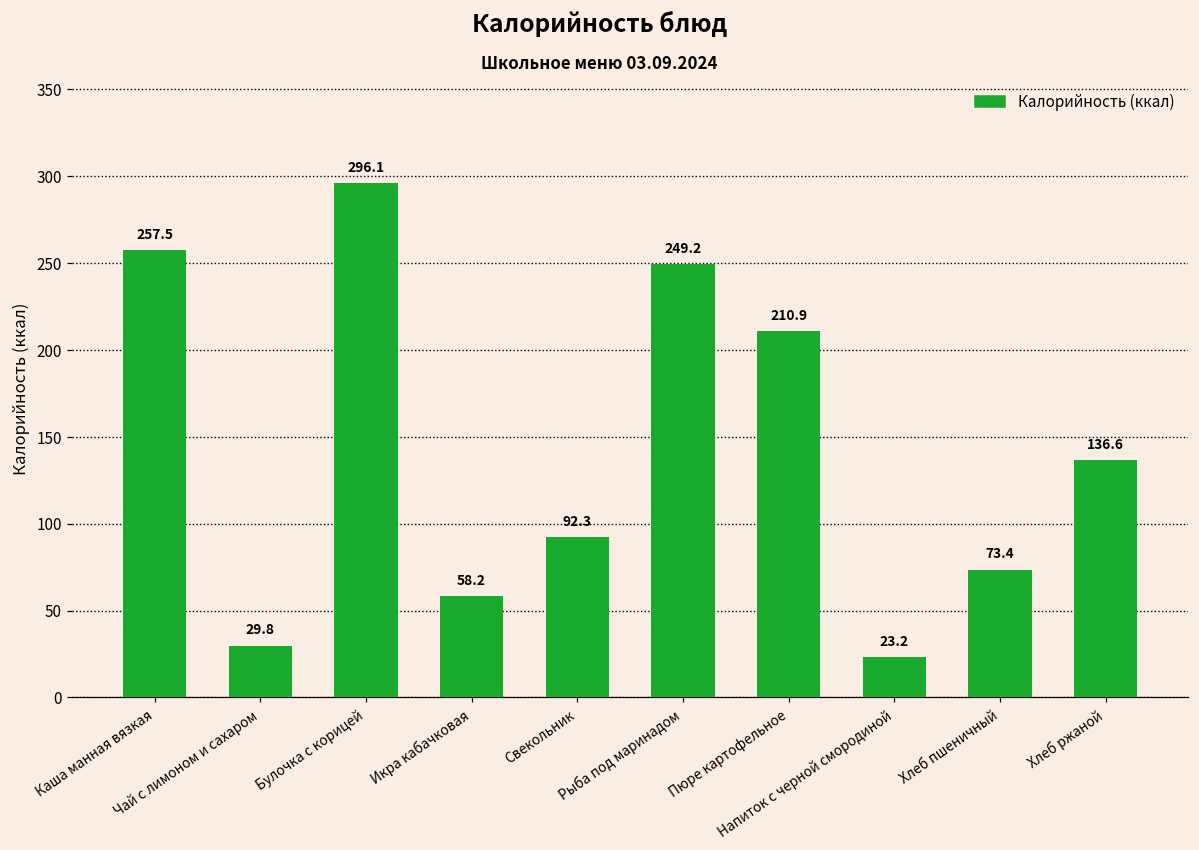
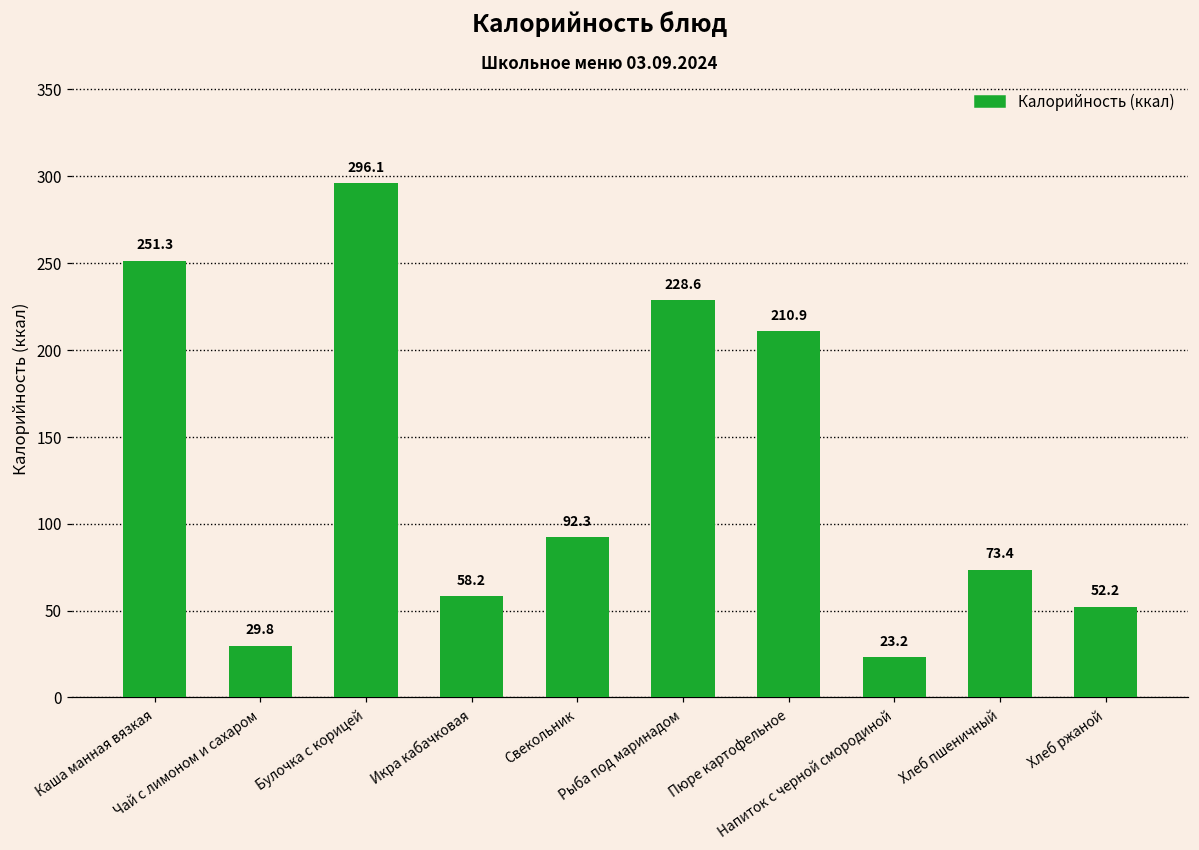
Каша манная вязкая: 257.5 -> 251.3
Рыба под маринадом: 249.2 -> 228.6
Хлеб ржаной: 136.6 -> 52.2
